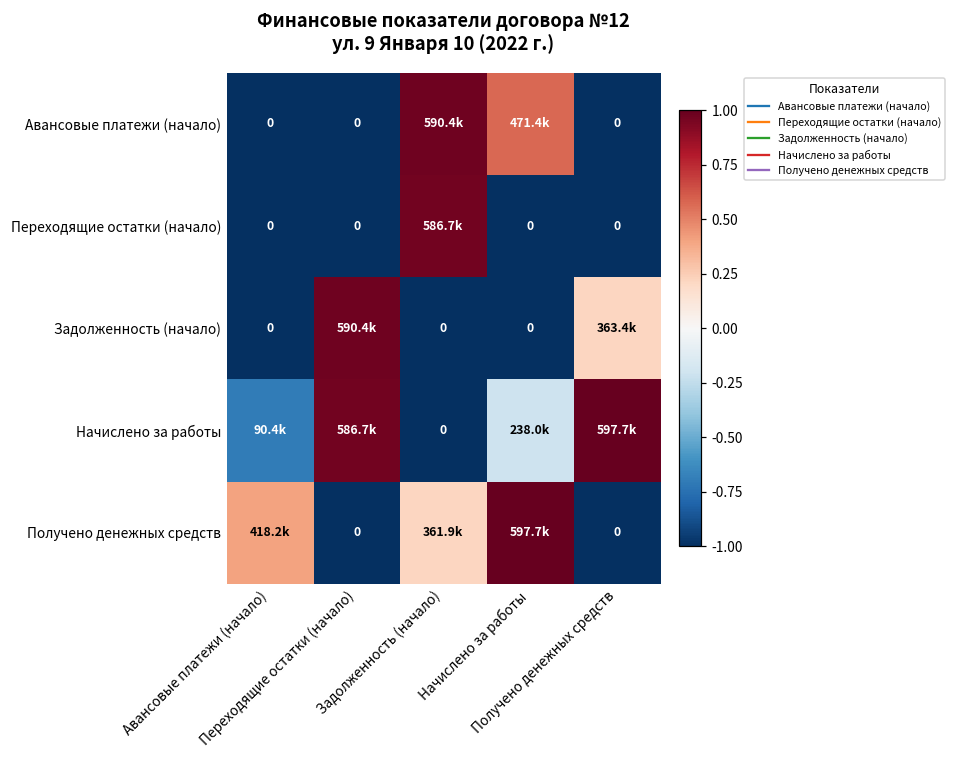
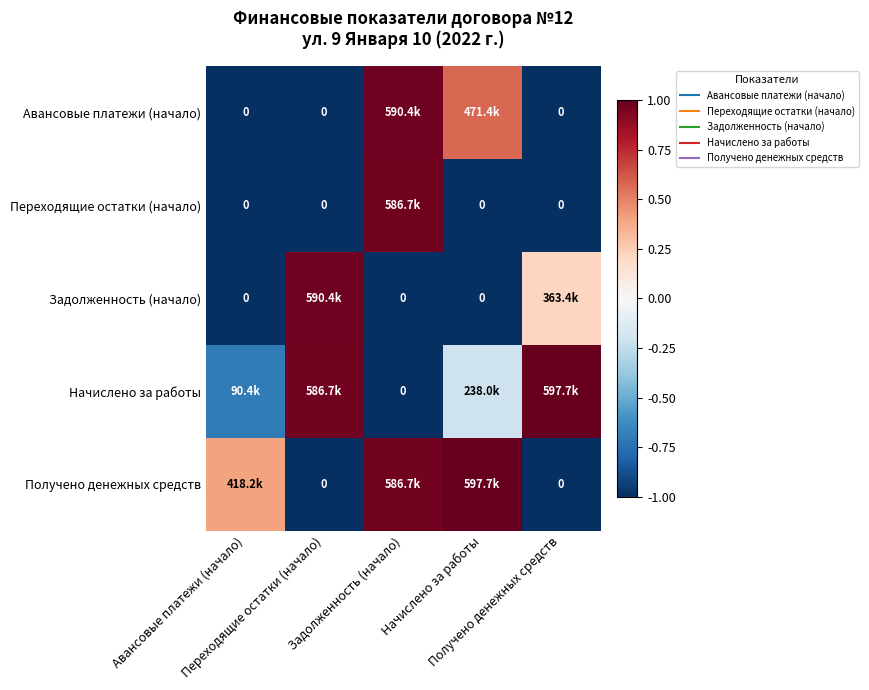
Получено денежных средств, Задолженность (начало): 361.9k -> 586.7k
